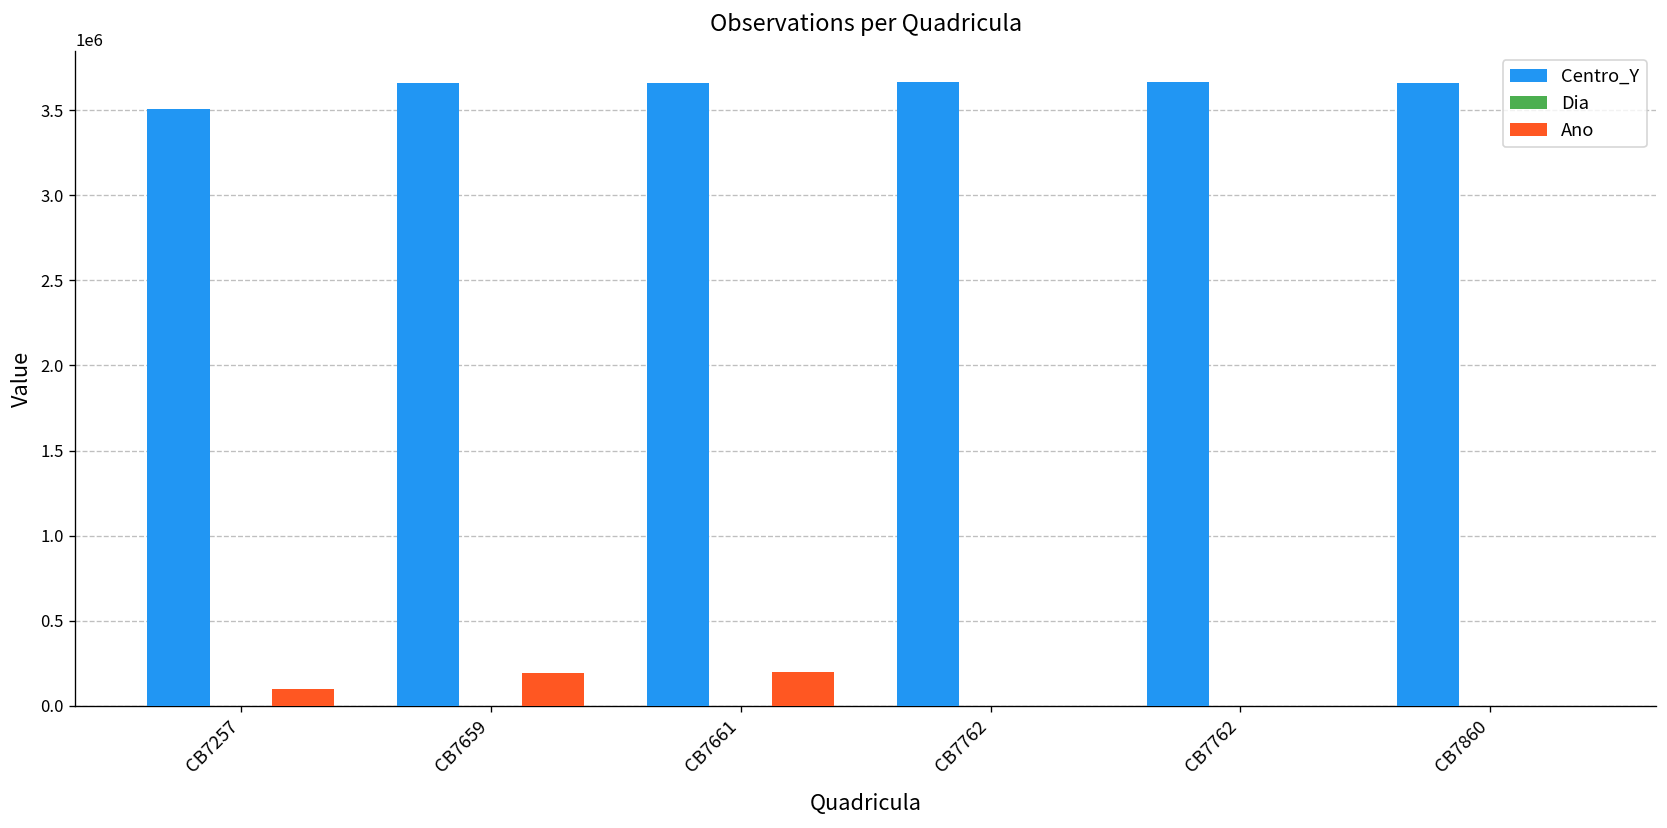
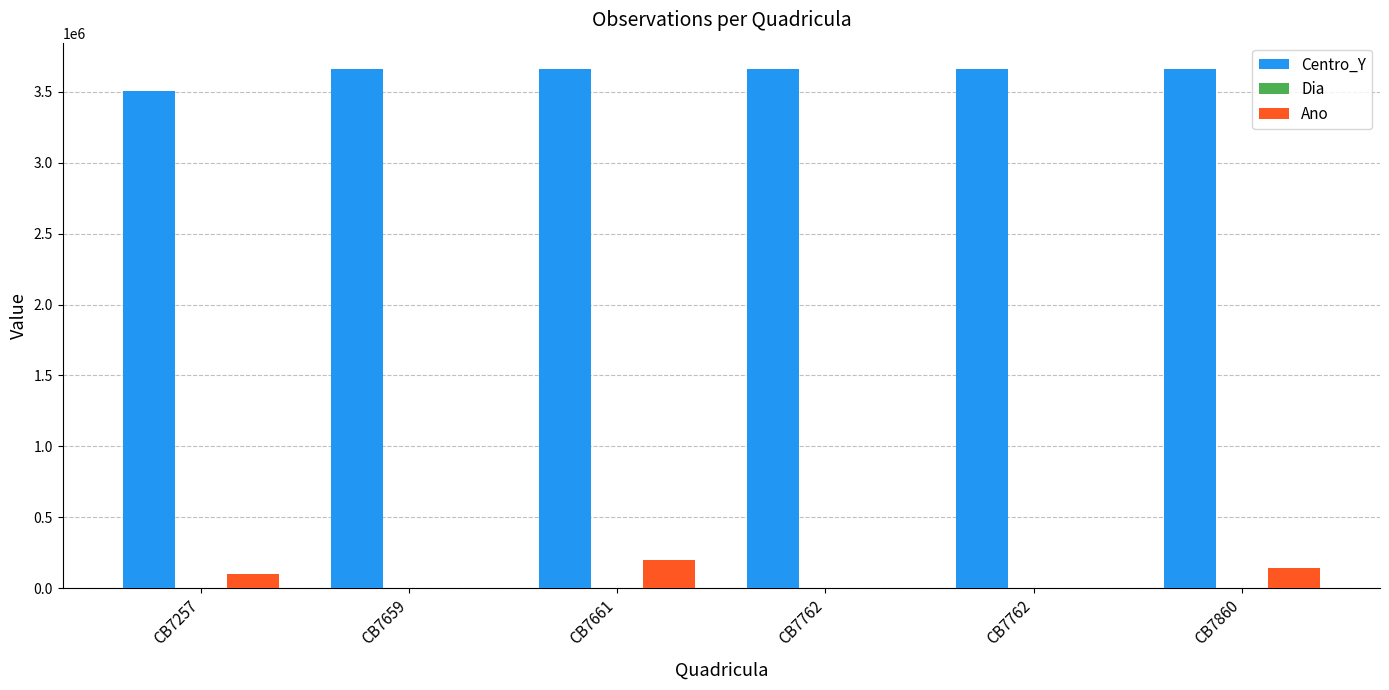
Ano, CB7659: 190000 -> 0
Ano, CB7860: 0 -> 150000
